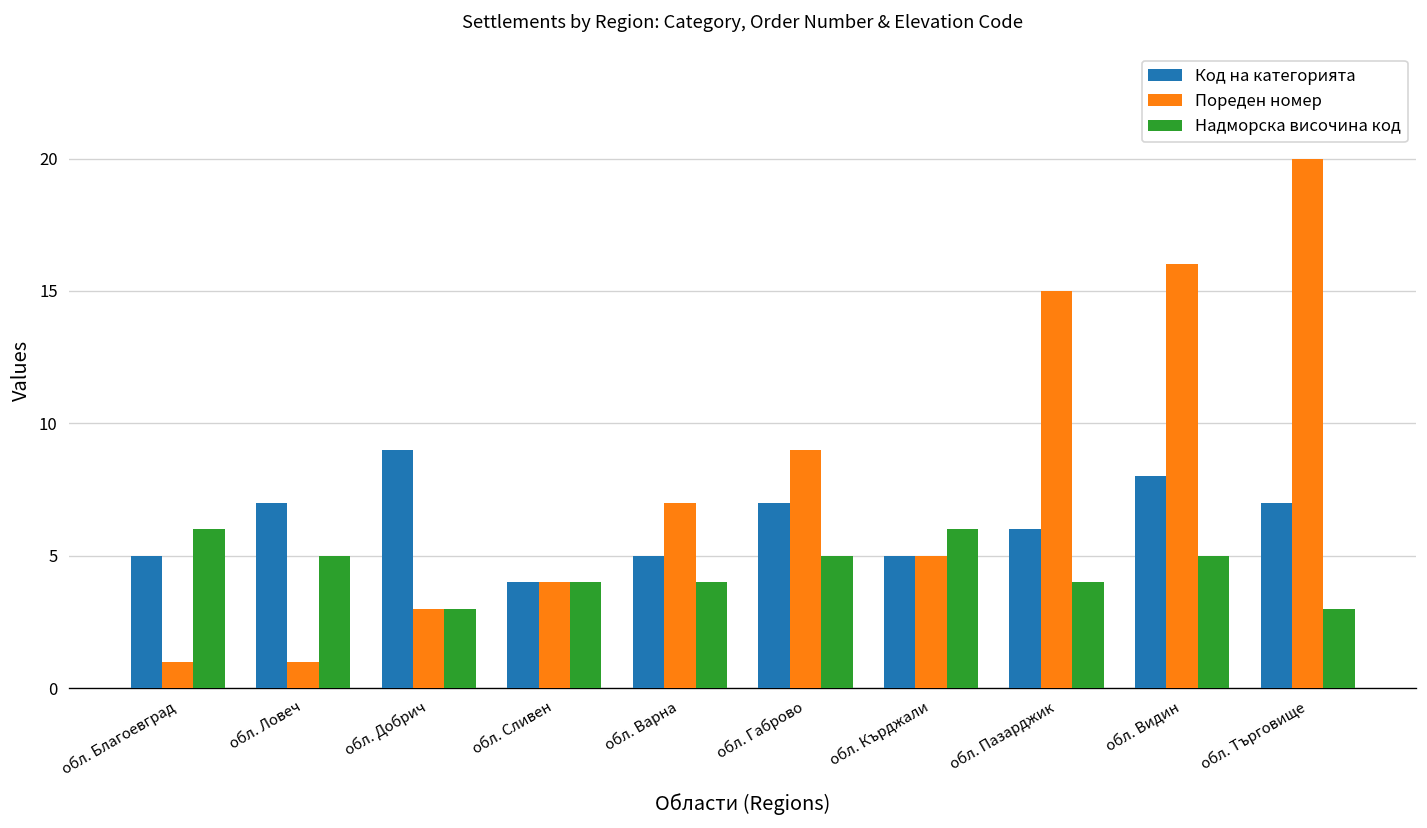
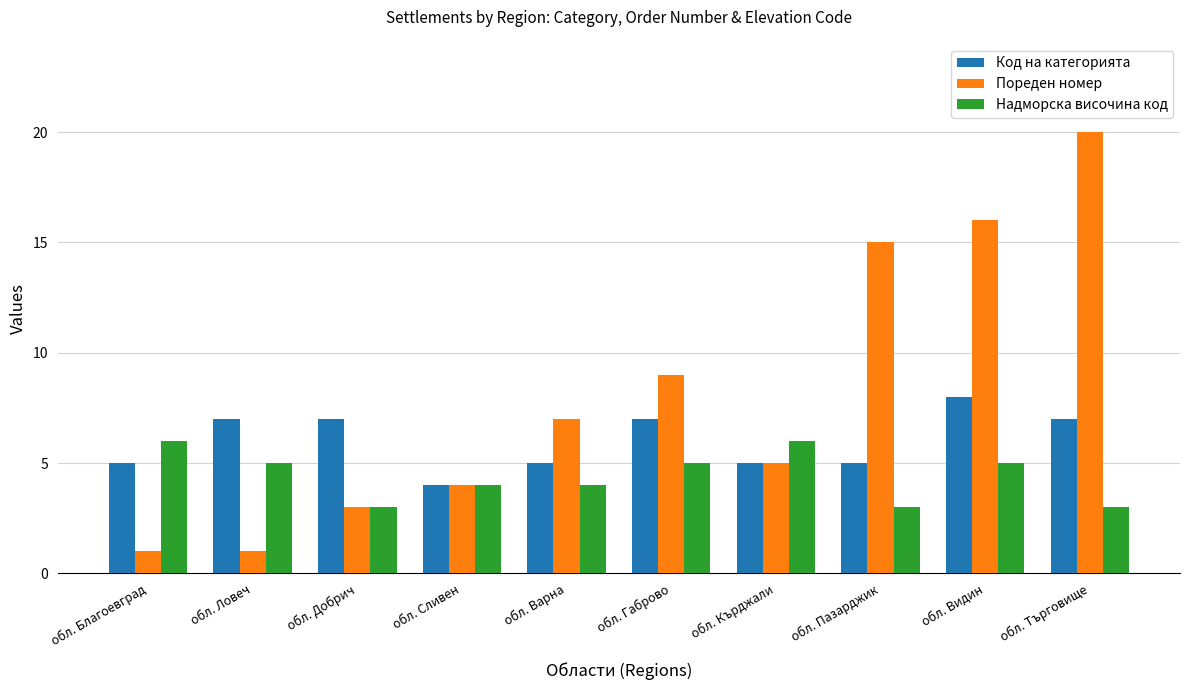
Код на категорията, обл. Добрич: 9 -> 7
Код на категорията, обл. Пазарджик: 6 -> 5
Надморска височина код, обл. Пазарджик: 4 -> 3
